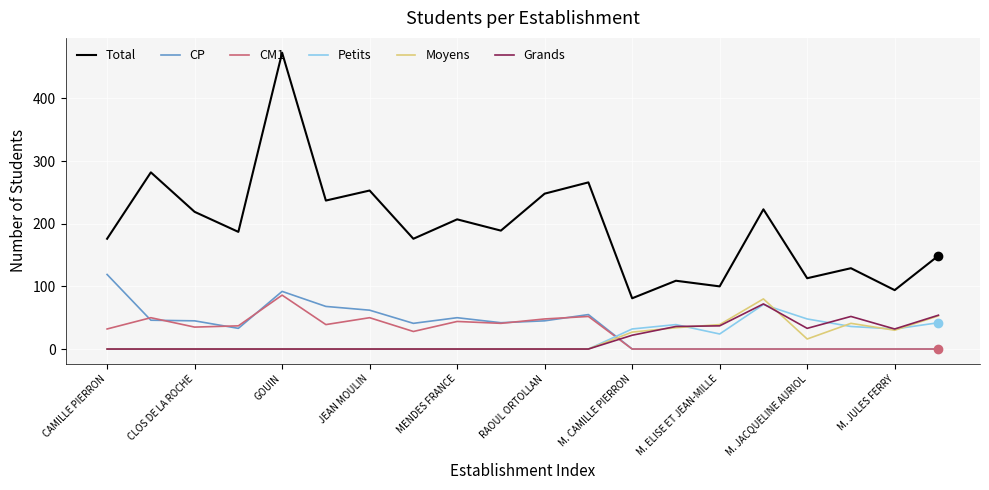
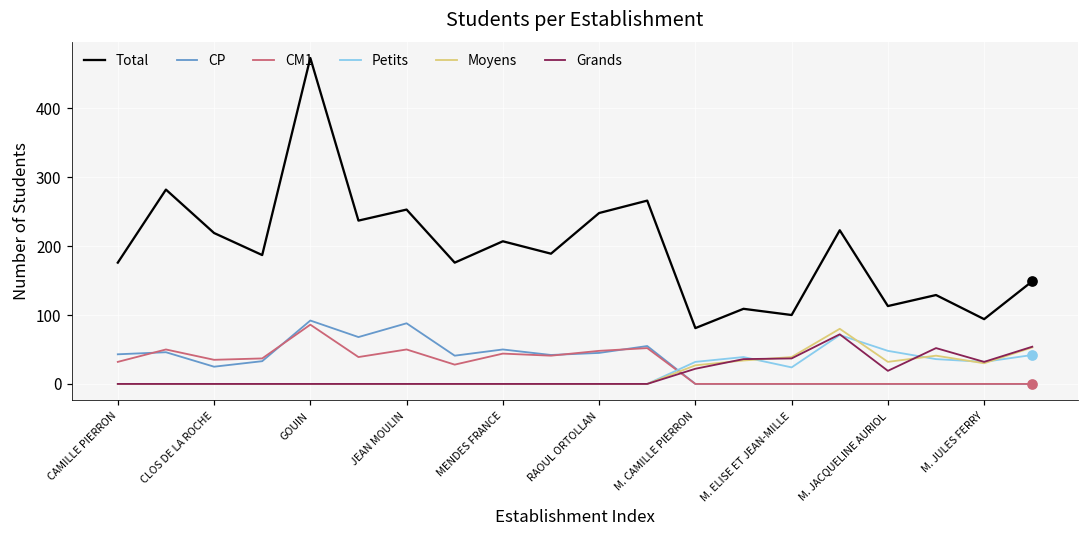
CP, CAMILLE PIERRON: 120 -> 40
CP, CLOS DE LA ROCHE: 50 -> 30
CP, JEAN MOULIN: 60 -> 90
Moyens, M. JACQUELINE AURIOL: 20 -> 30
Grands, M. JACQUELINE AURIOL: 30 -> 20
